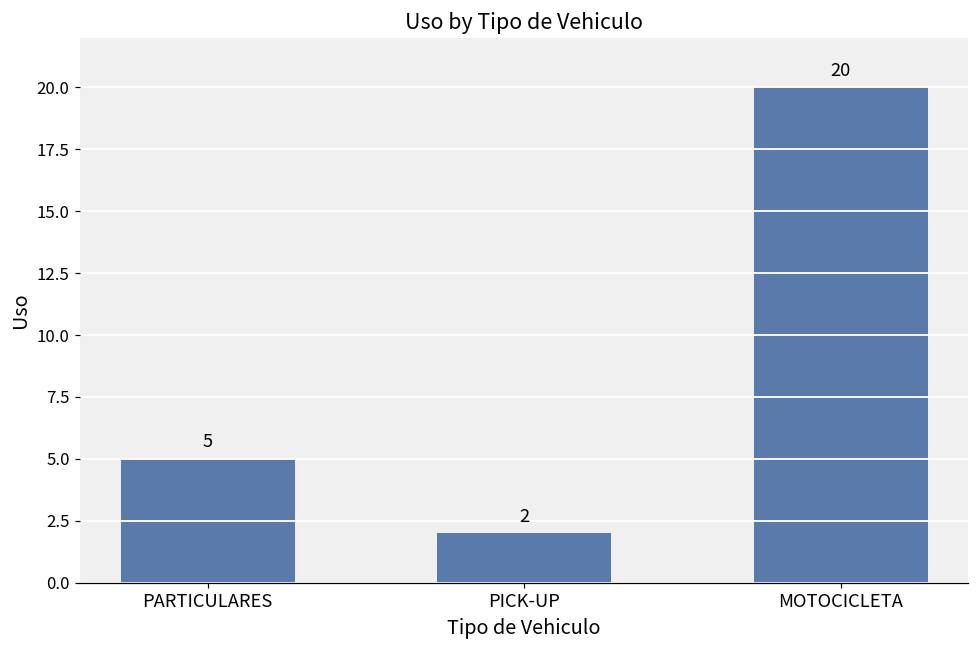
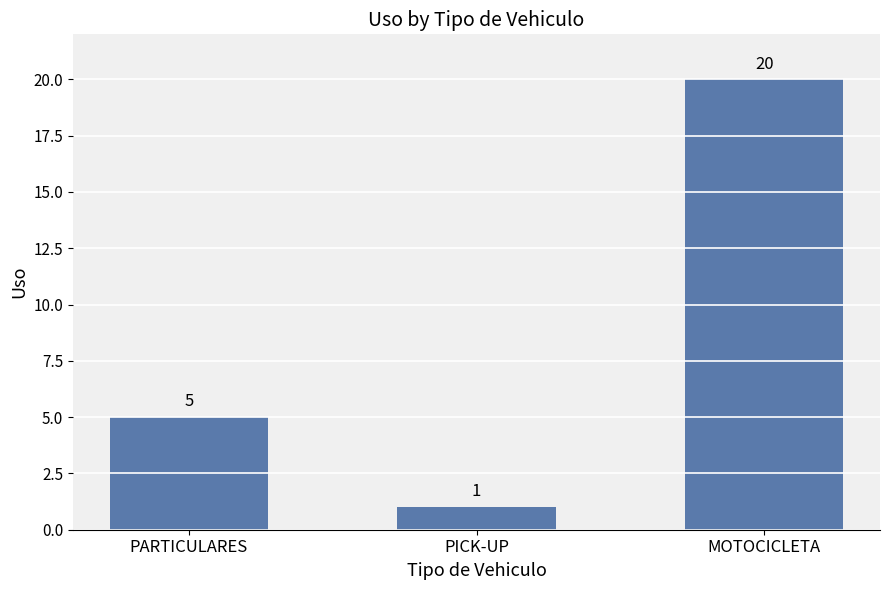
PICK-UP: 2 -> 1
